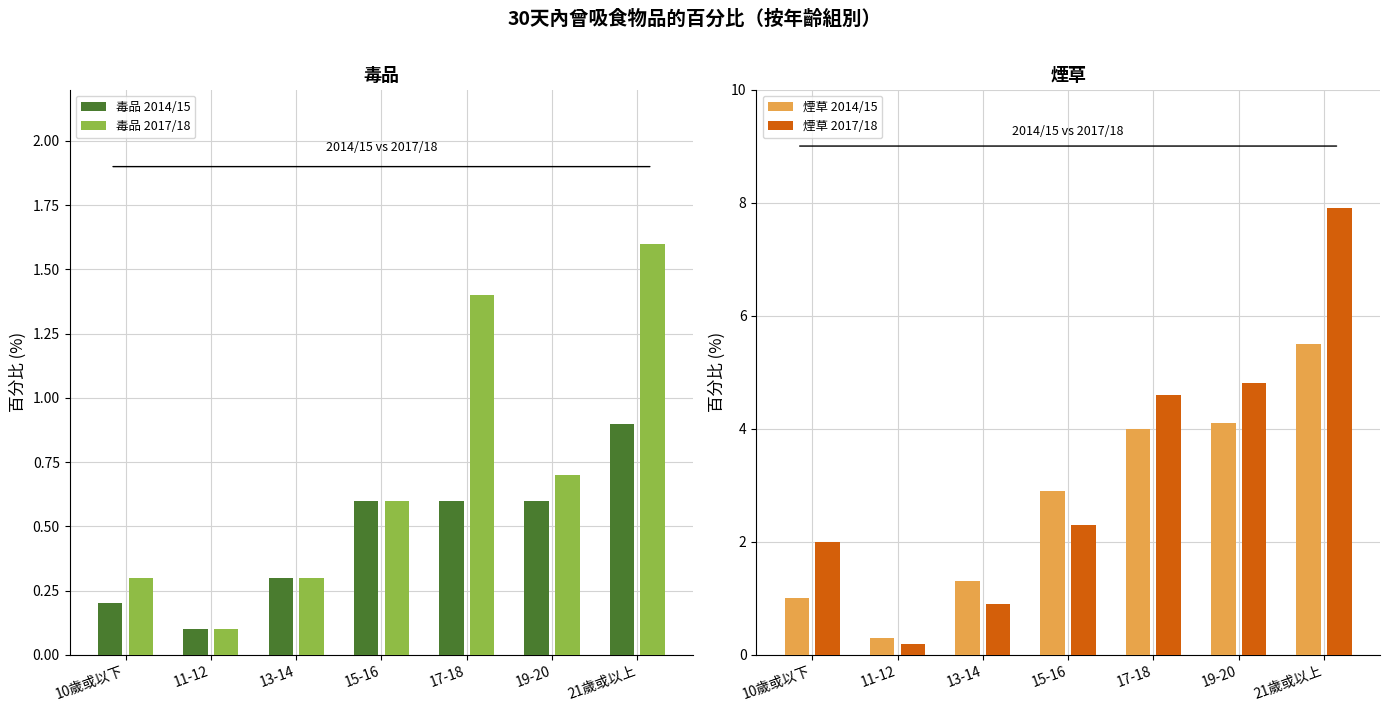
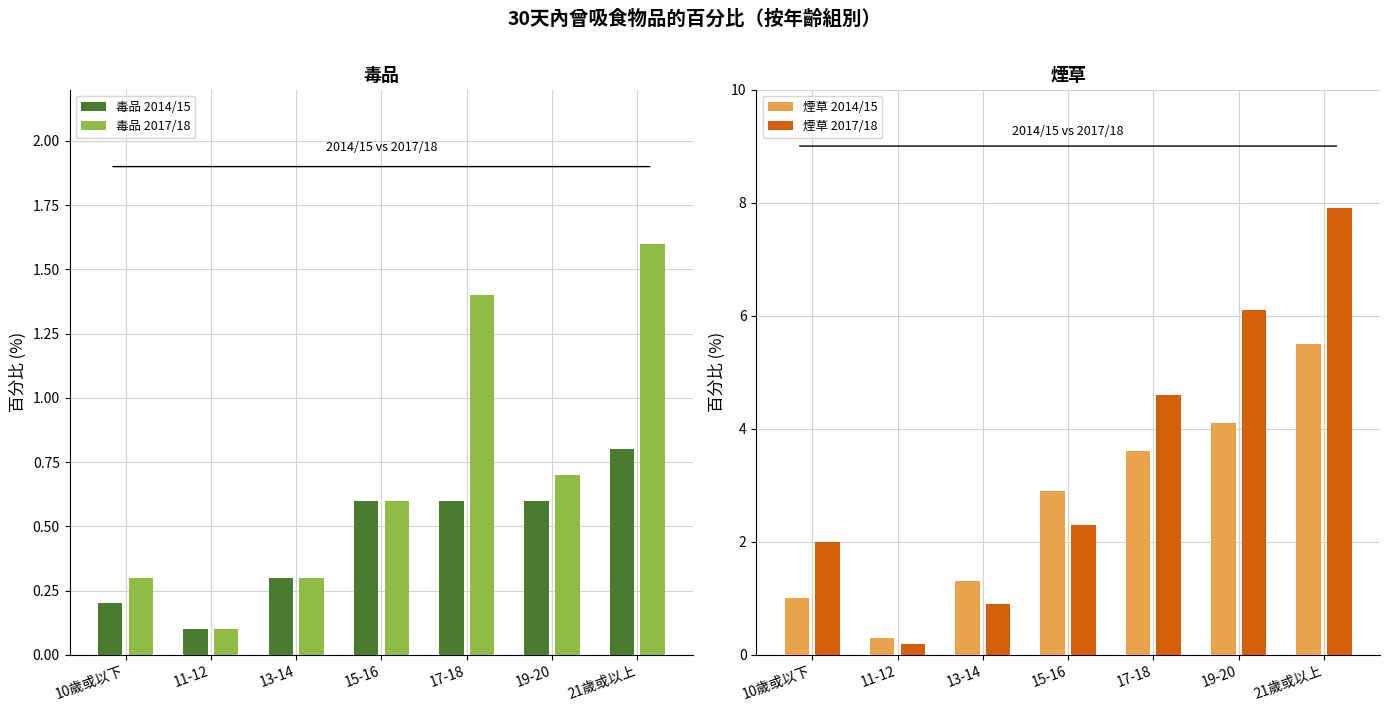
毒品, 毒品 2014/15, 21歲或以上: 0.9 -> 0.8
煙草, 煙草 2014/15, 17-18: 4.0 -> 3.6
煙草, 煙草 2017/18, 19-20: 4.8 -> 6.1
